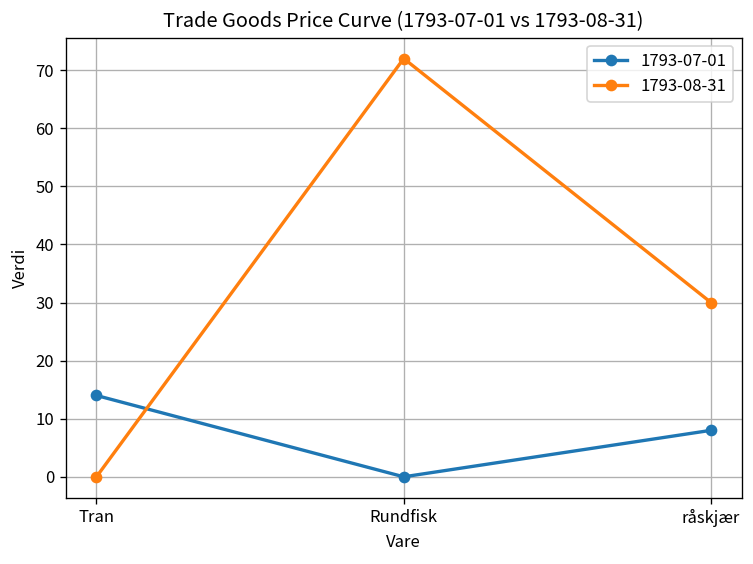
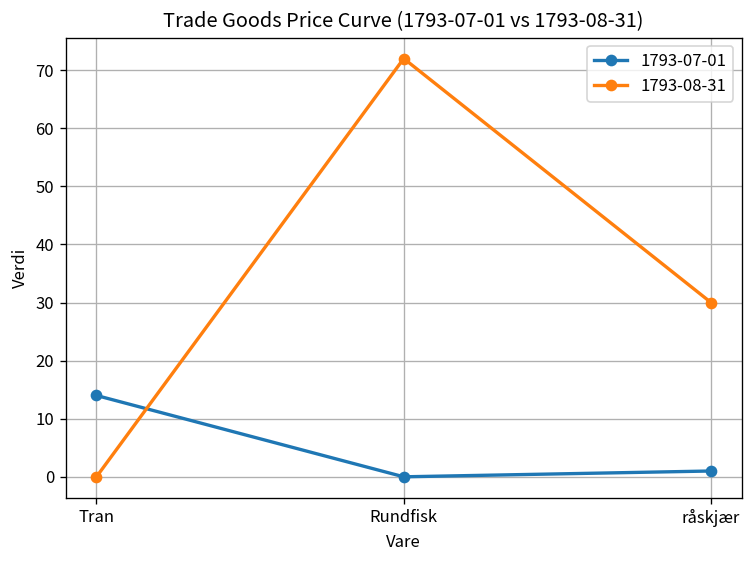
1793-07-01, råskjær: 8 -> 1
